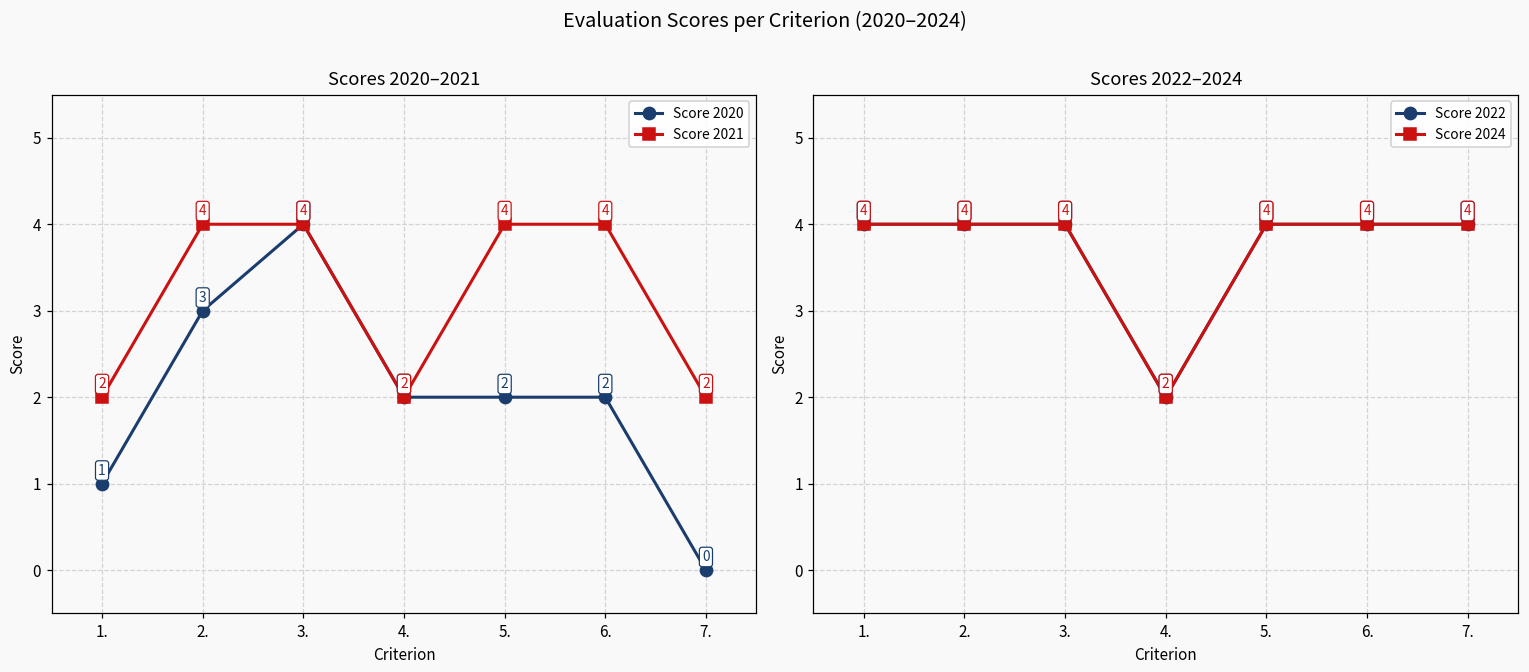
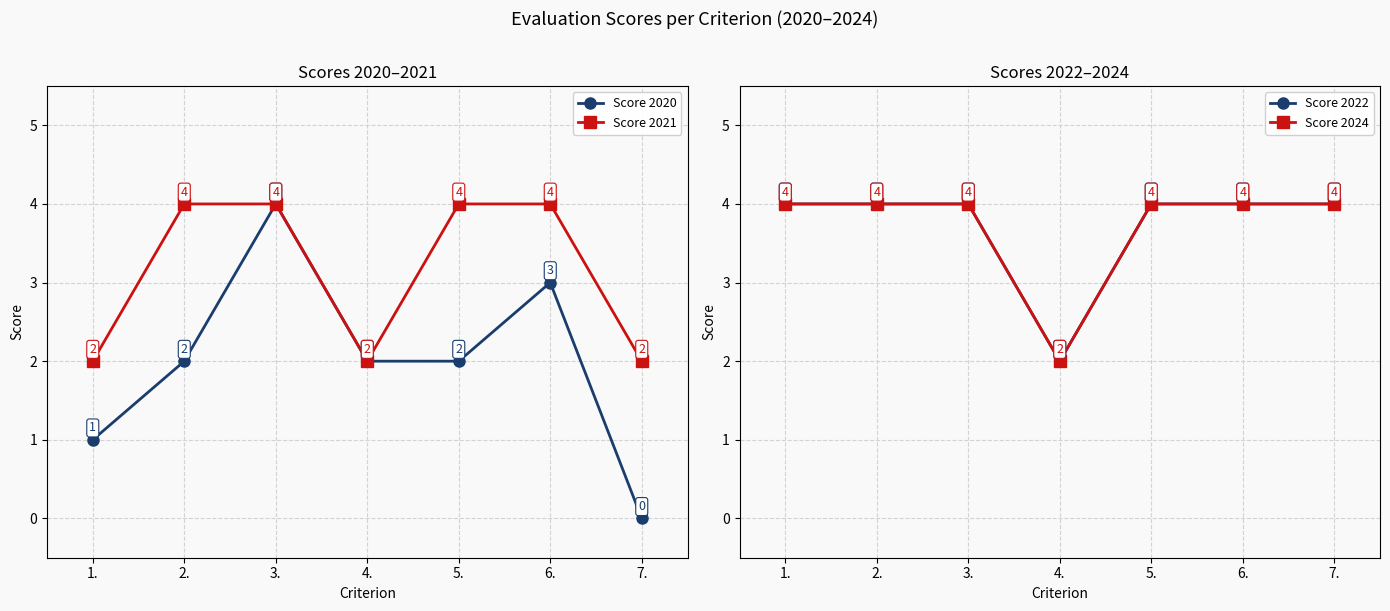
Scores 2020–2021, Score 2020, 2.: 3 -> 2
Scores 2020–2021, Score 2020, 6.: 2 -> 3
